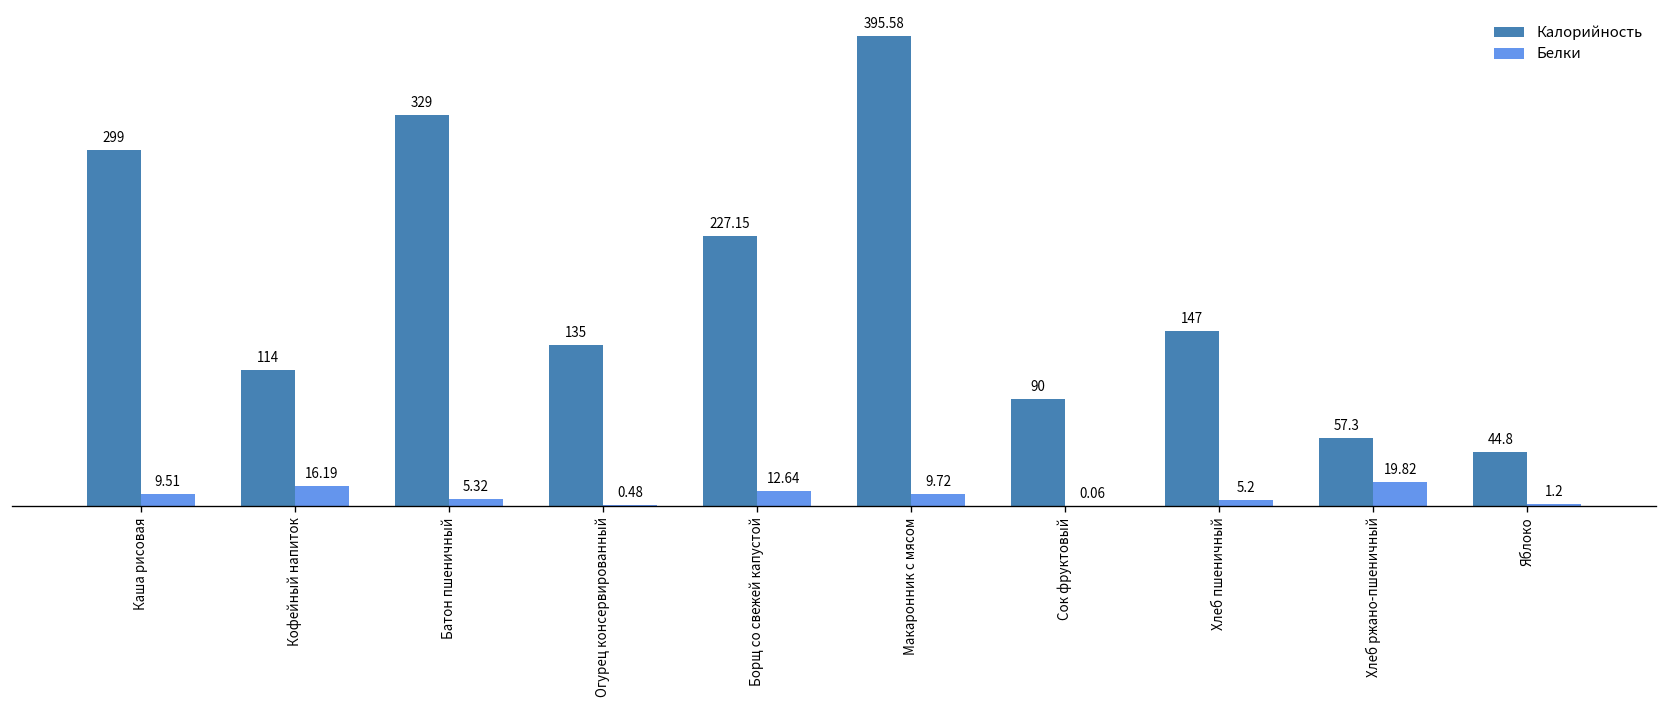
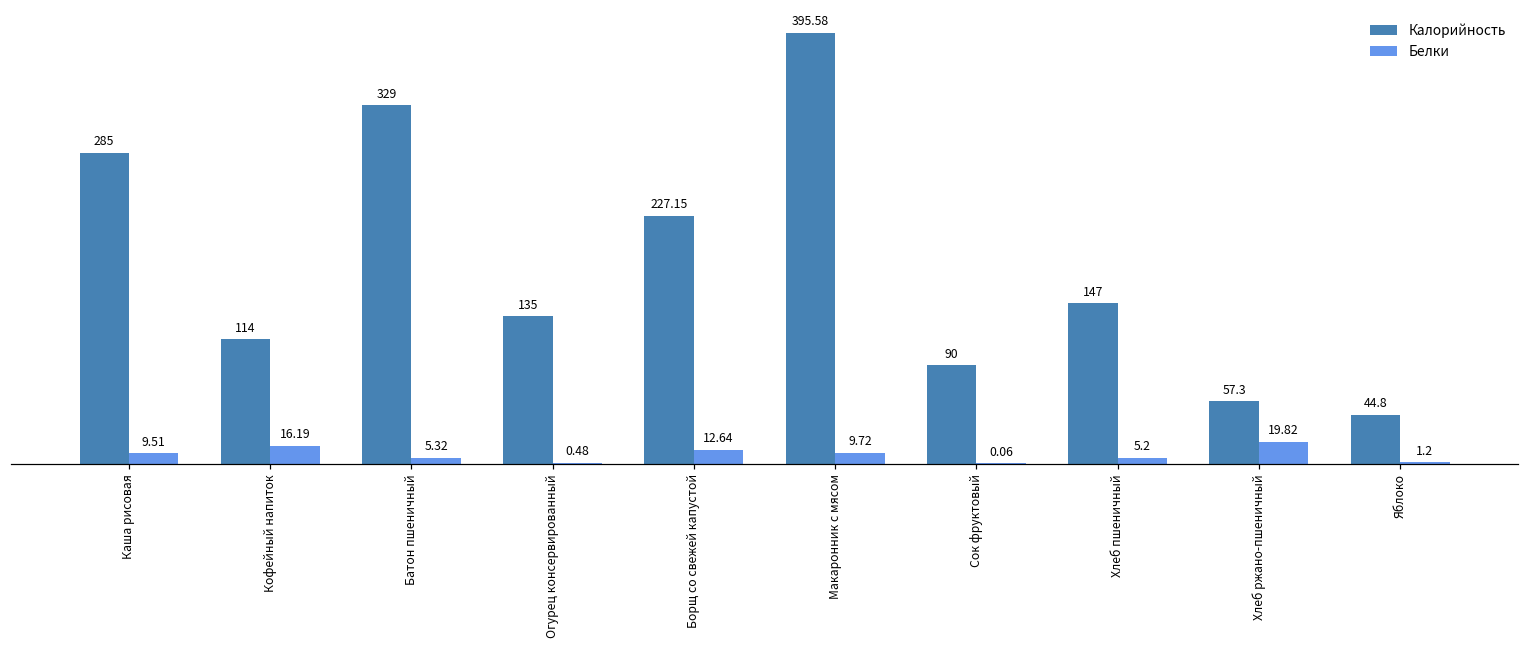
Калорийность, Каша рисовая: 299 -> 285
